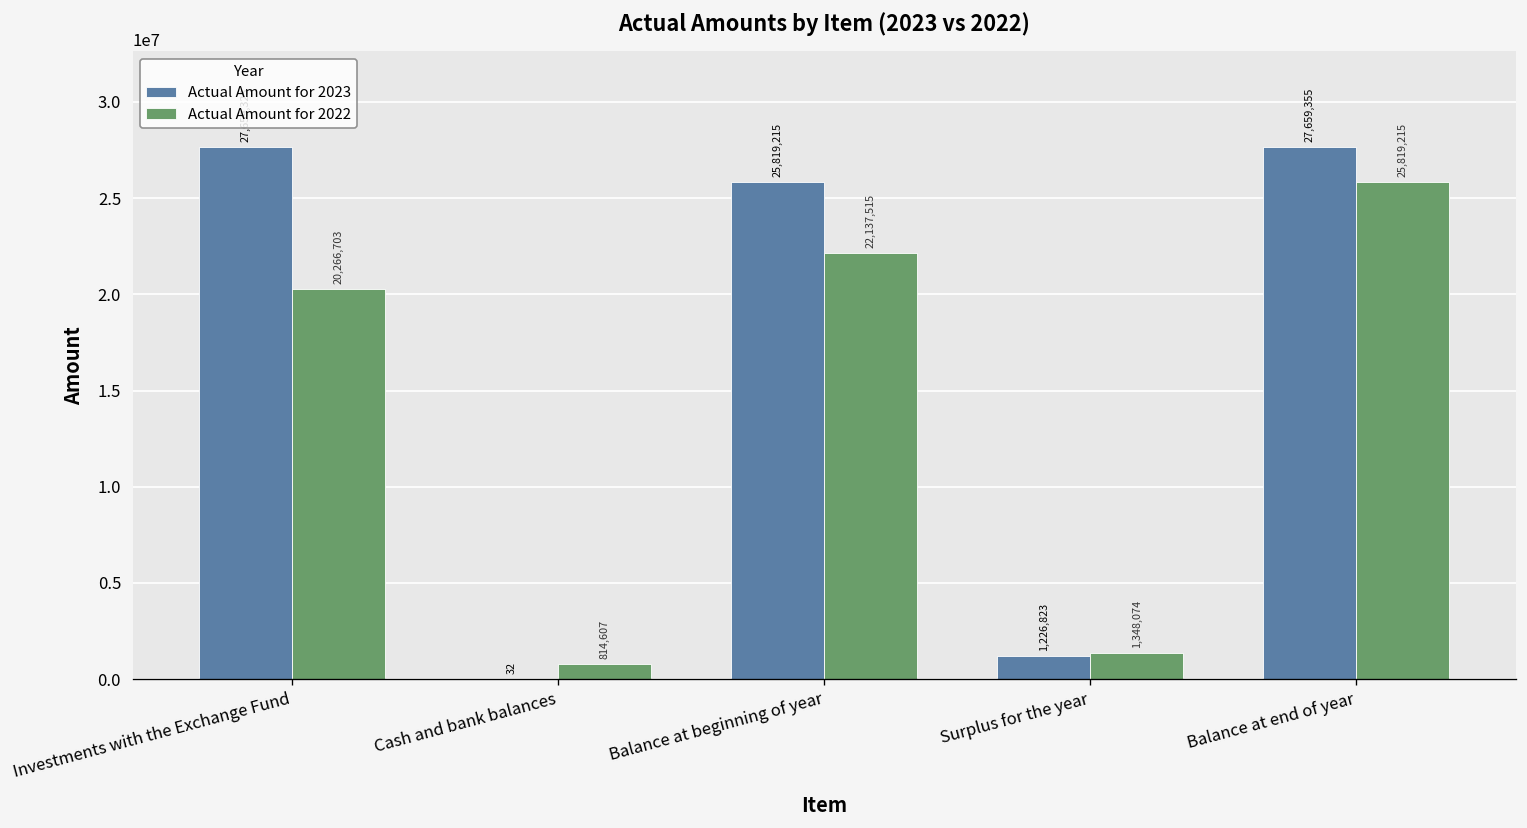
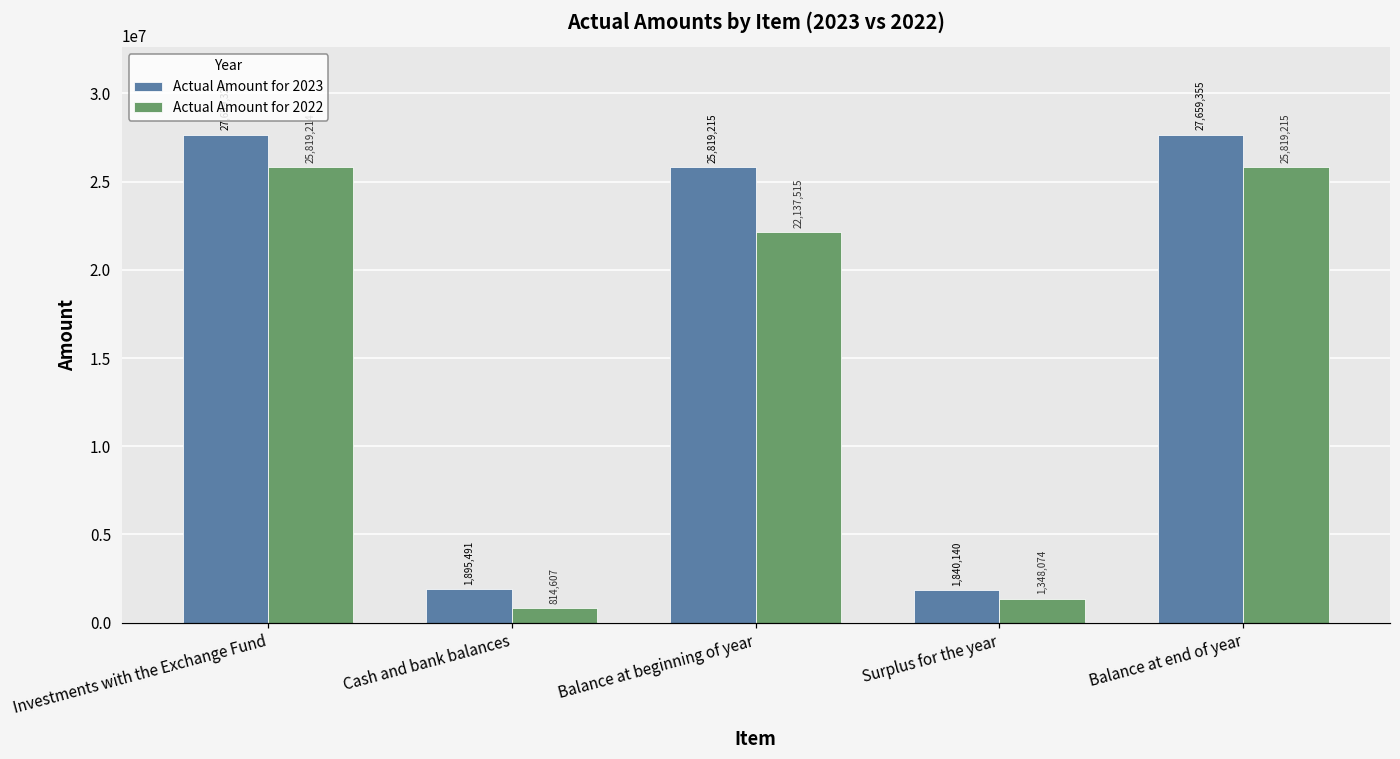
Actual Amount for 2022, Investments with the Exchange Fund: 20300000 -> 25800000
Actual Amount for 2023, Cash and bank balances: 32 -> 1,895,491
Actual Amount for 2023, Surplus for the year: 1,226,823 -> 1,840,140
